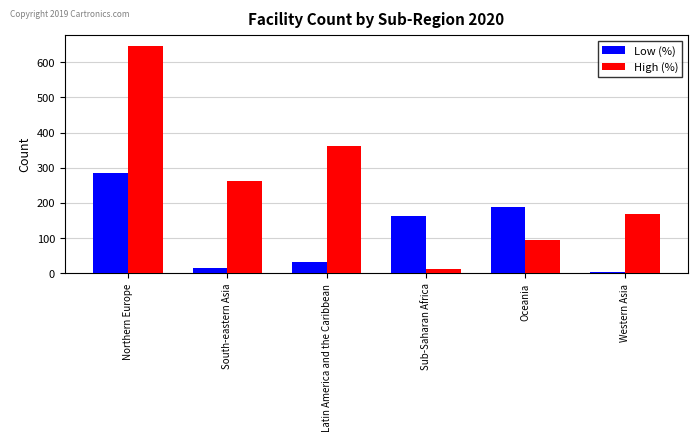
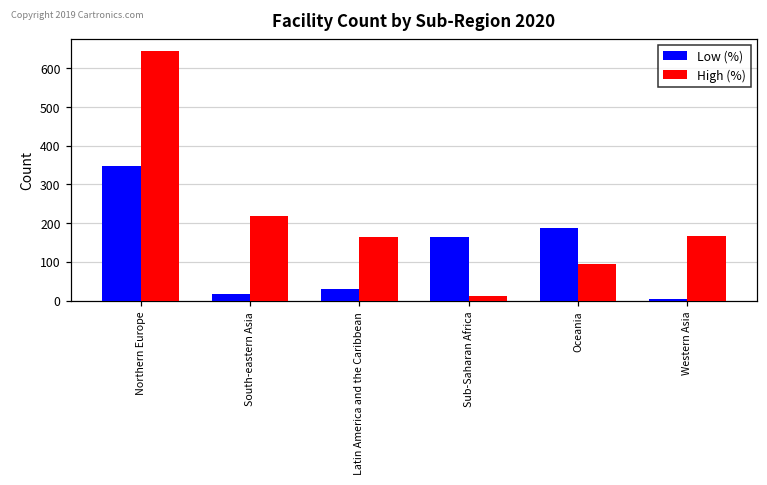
Low (%), Northern Europe: 290 -> 350
High (%), South-eastern Asia: 260 -> 220
High (%), Latin America and the Caribbean: 360 -> 160
